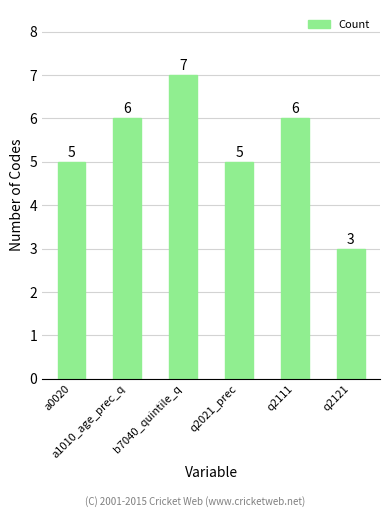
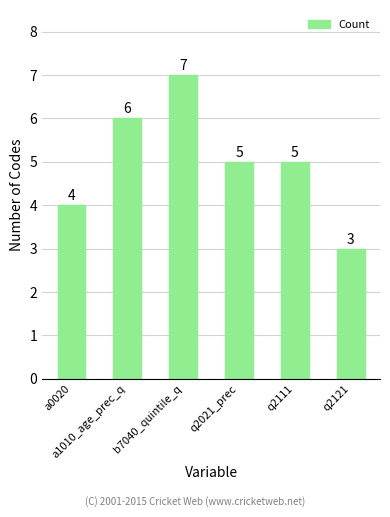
a0020: 5 -> 4
q2111: 6 -> 5
